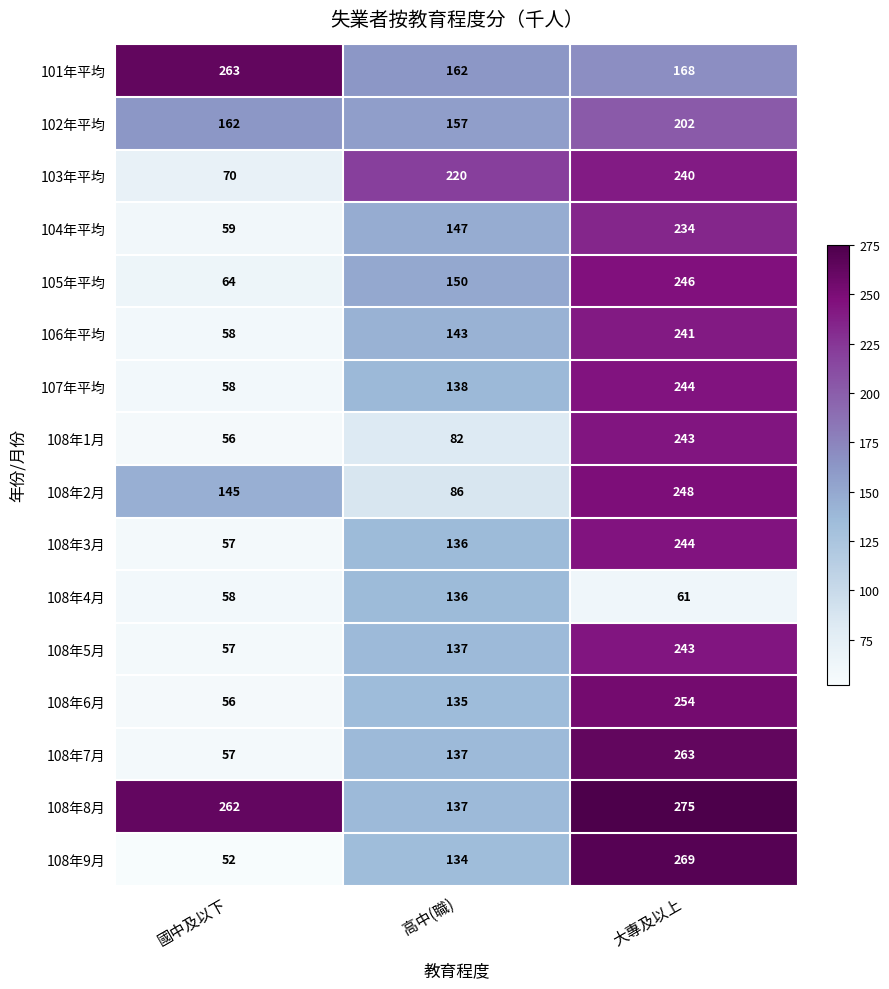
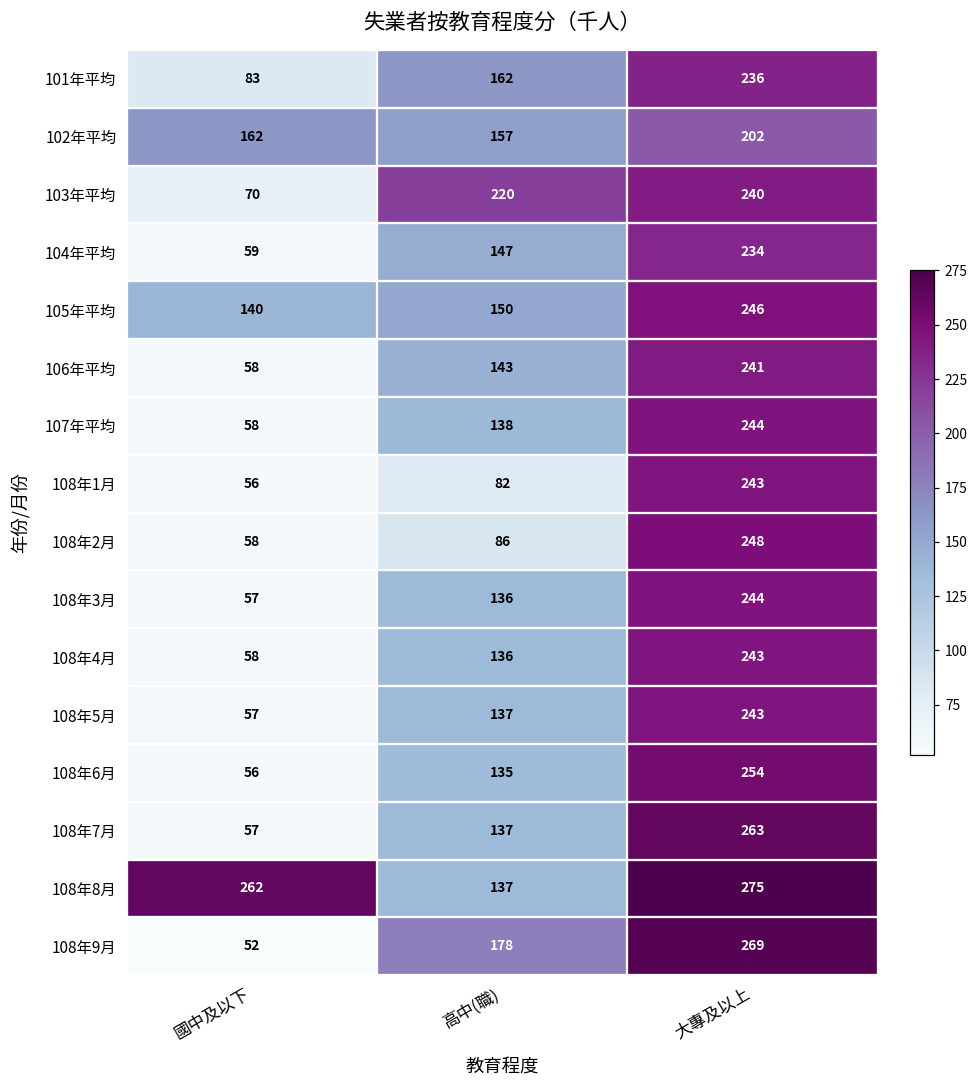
101年平均, 國中及以下: 263 -> 83
101年平均, 大專及以上: 168 -> 236
105年平均, 國中及以下: 64 -> 140
108年2月, 國中及以下: 145 -> 58
108年4月, 大專及以上: 61 -> 243
108年9月, 高中(職): 134 -> 178
